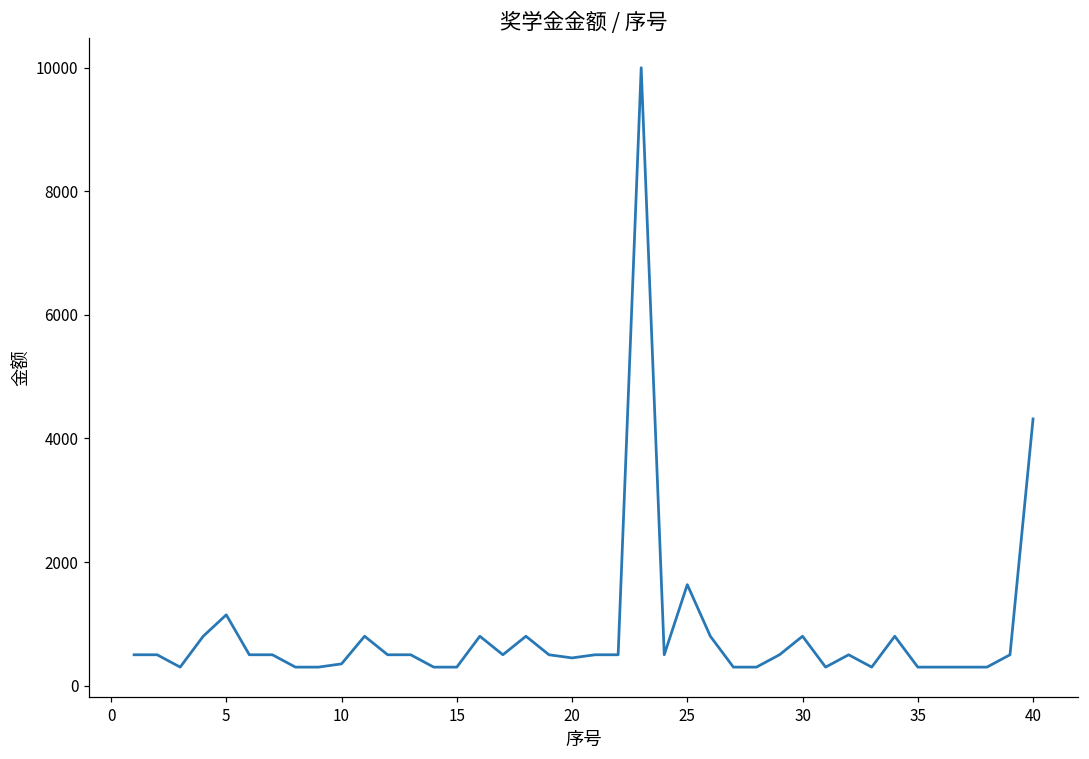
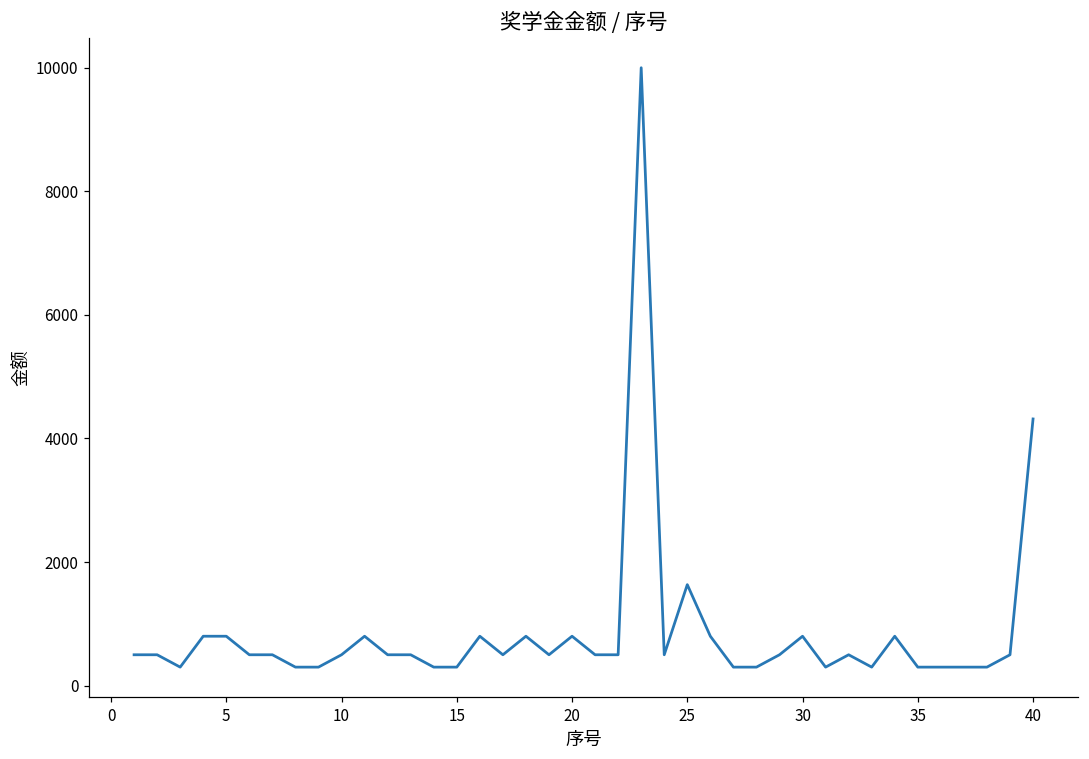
5: 1100 -> 800
10: 400 -> 500
20: 400 -> 800
